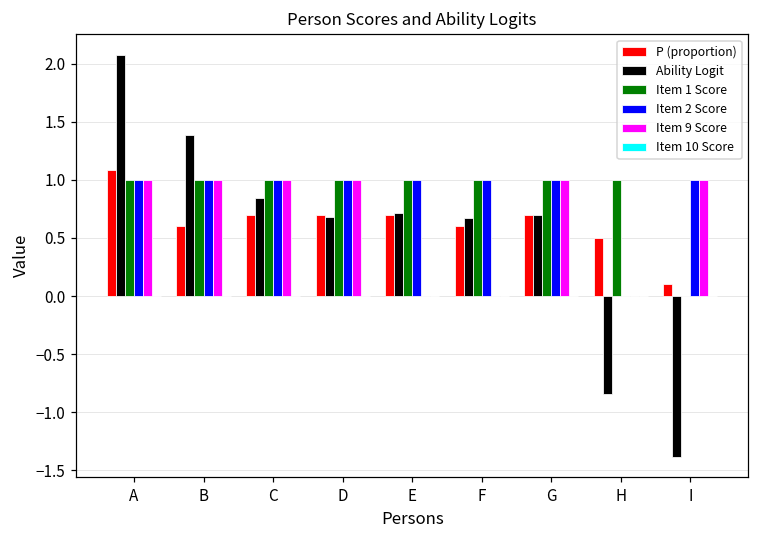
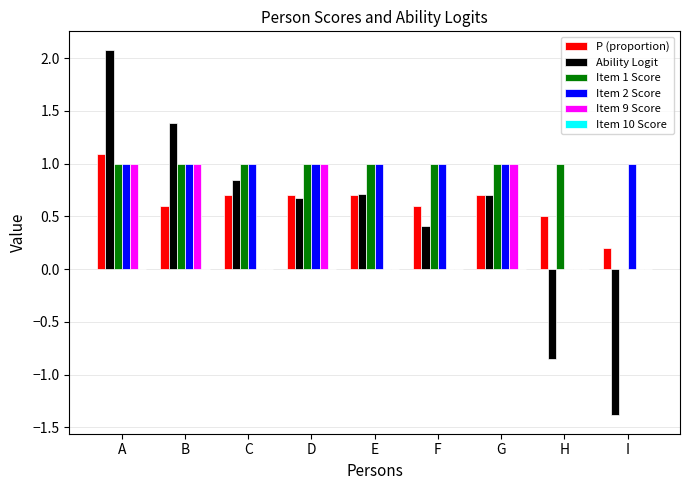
Item 9 Score, C: 1 -> 0
Ability Logit, F: 0.67 -> 0.41
P (proportion), I: 0.1 -> 0.2
Item 9 Score, I: 1 -> 0
